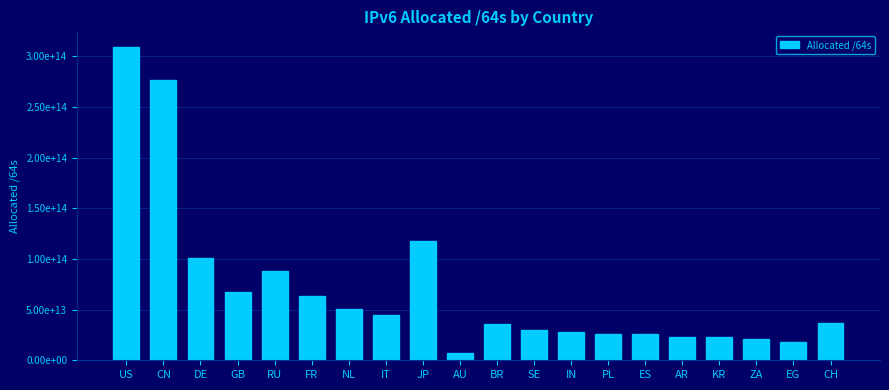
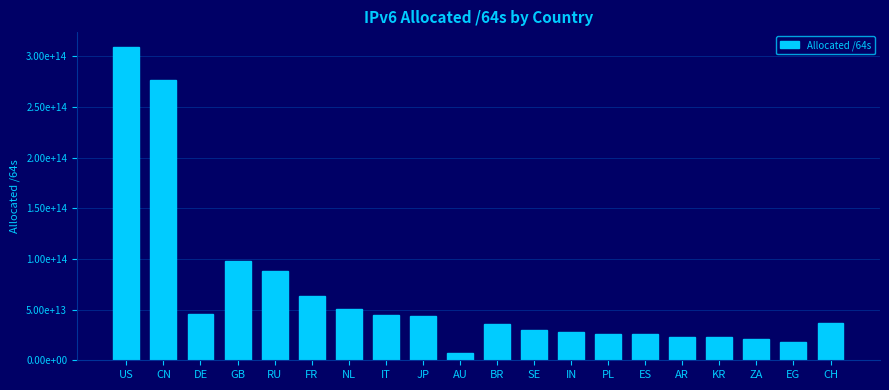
DE: 101000000000000 -> 46000000000000
GB: 67000000000000 -> 98000000000000
JP: 117000000000000 -> 44000000000000
